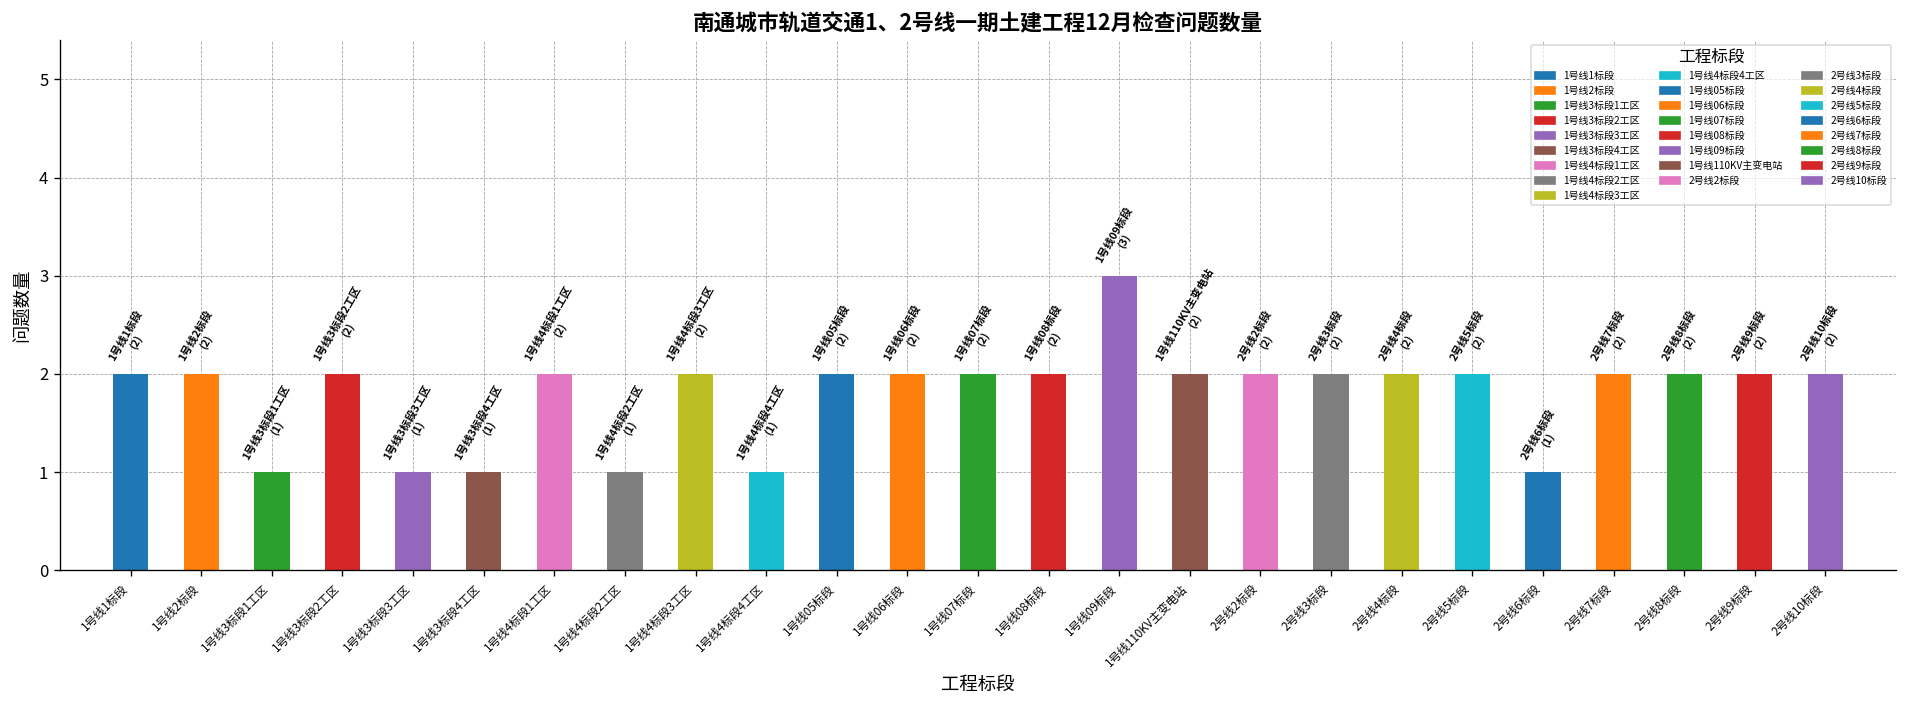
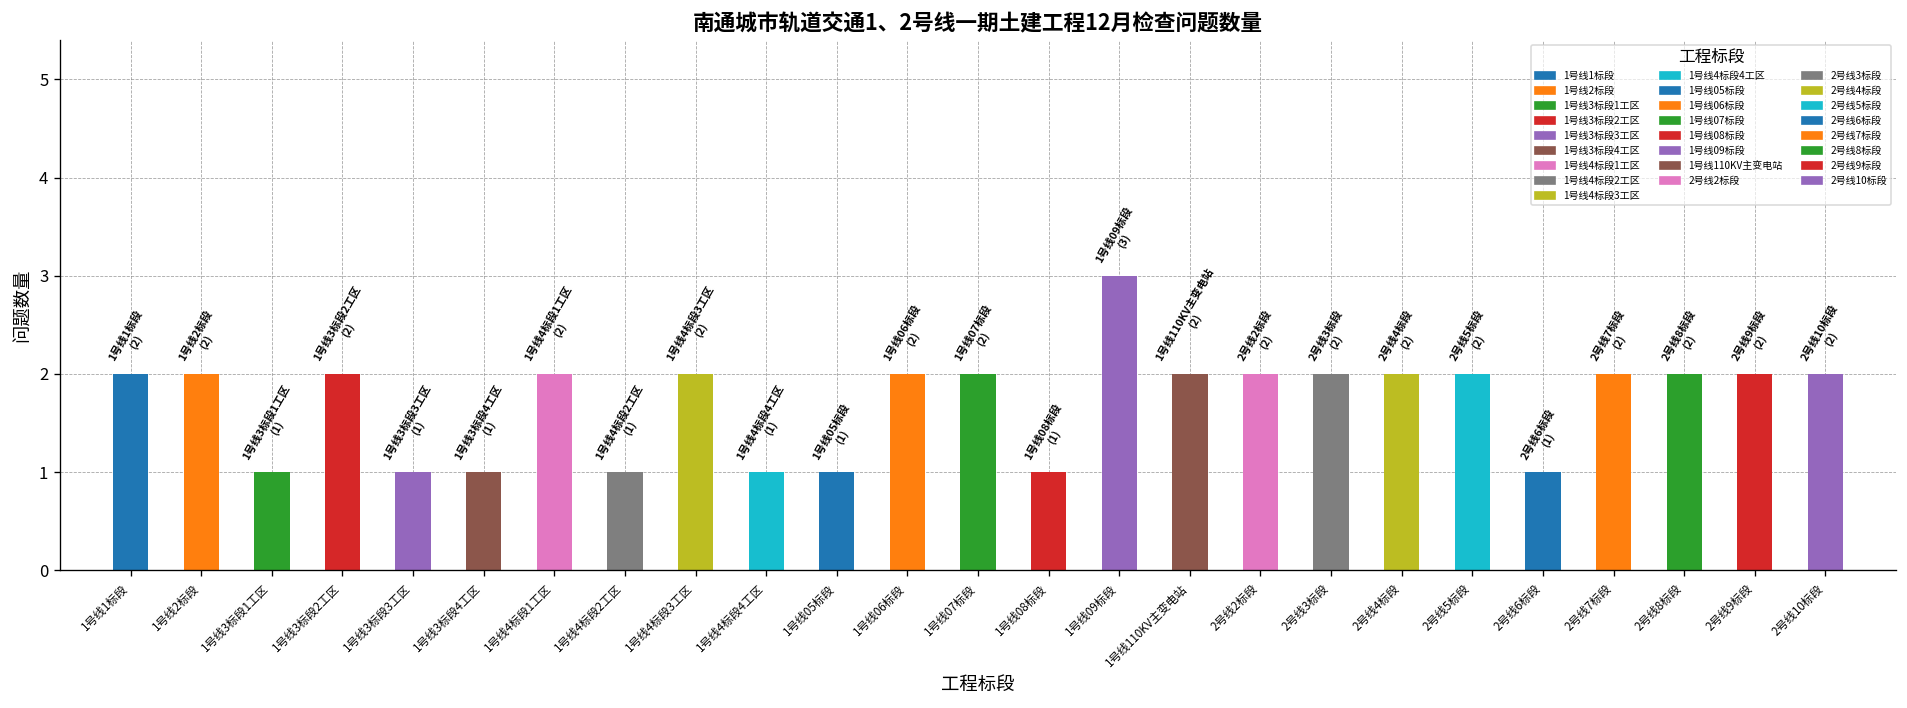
1号线05标段: (2) -> (1)
1号线08标段: (2) -> (1)
